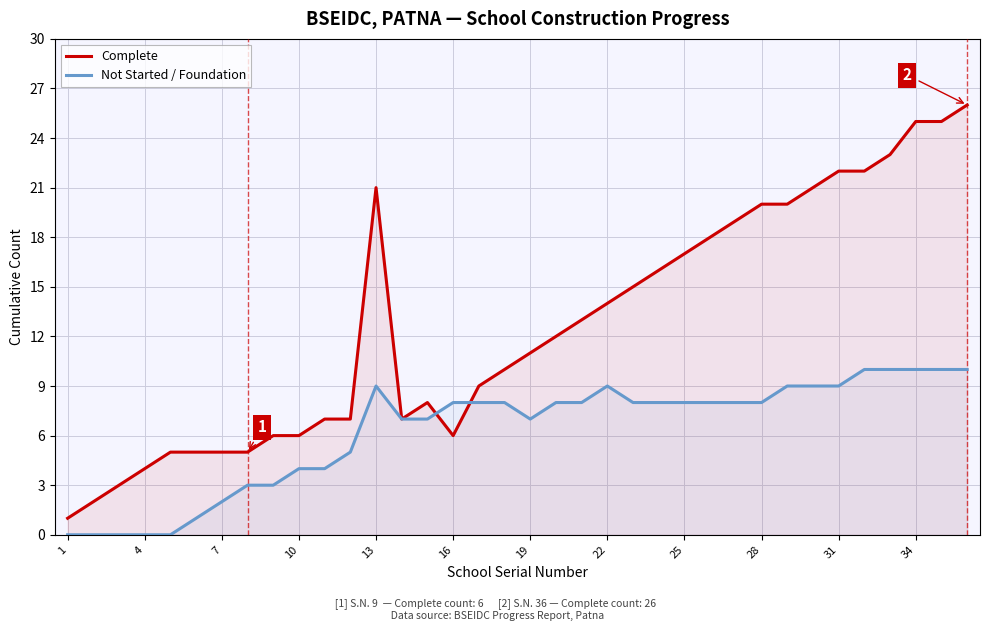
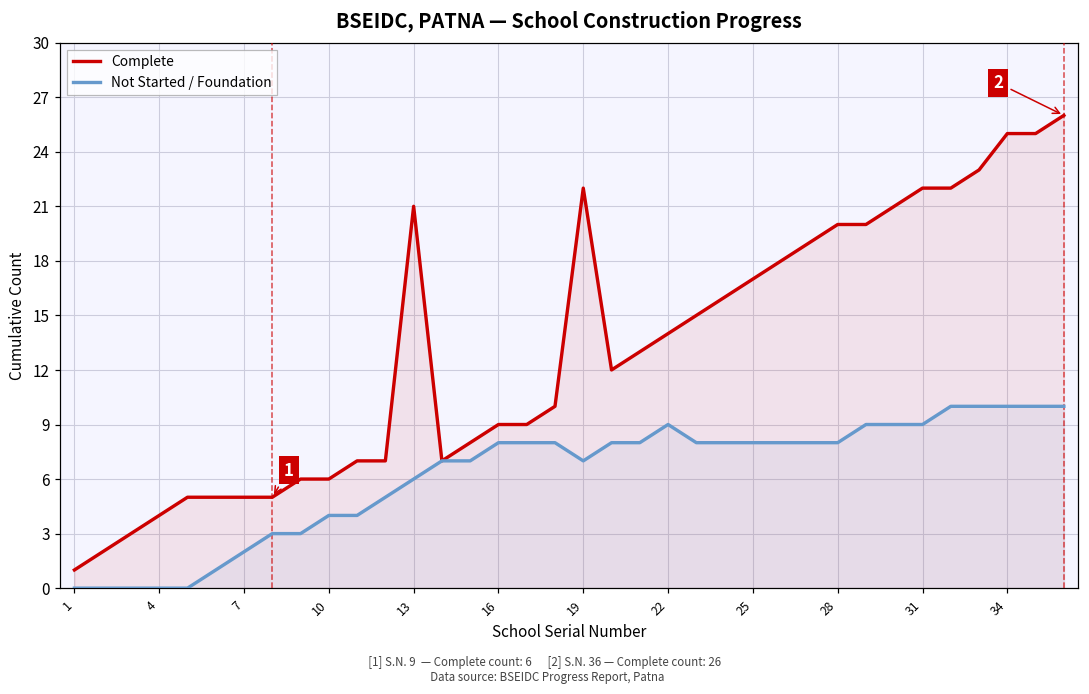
Not Started / Foundation, 13: 9 -> 6
Complete, 16: 6 -> 9
Complete, 19: 11 -> 22
